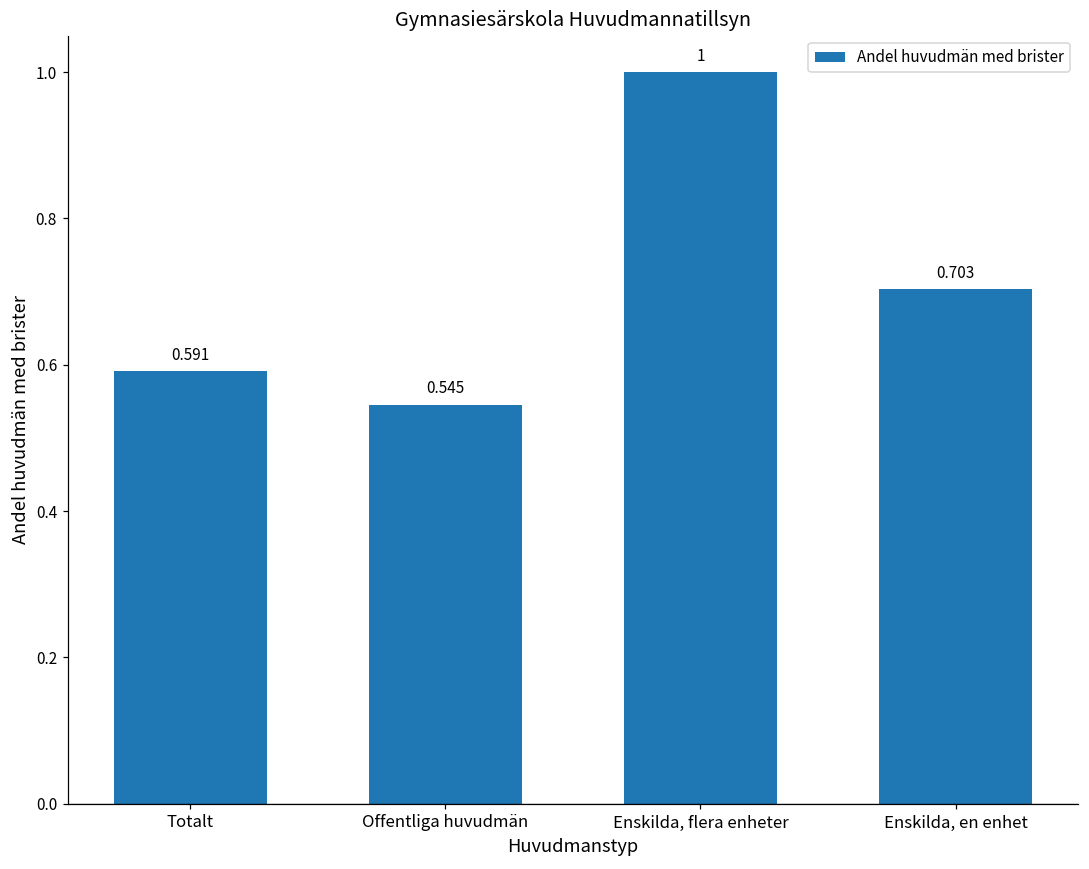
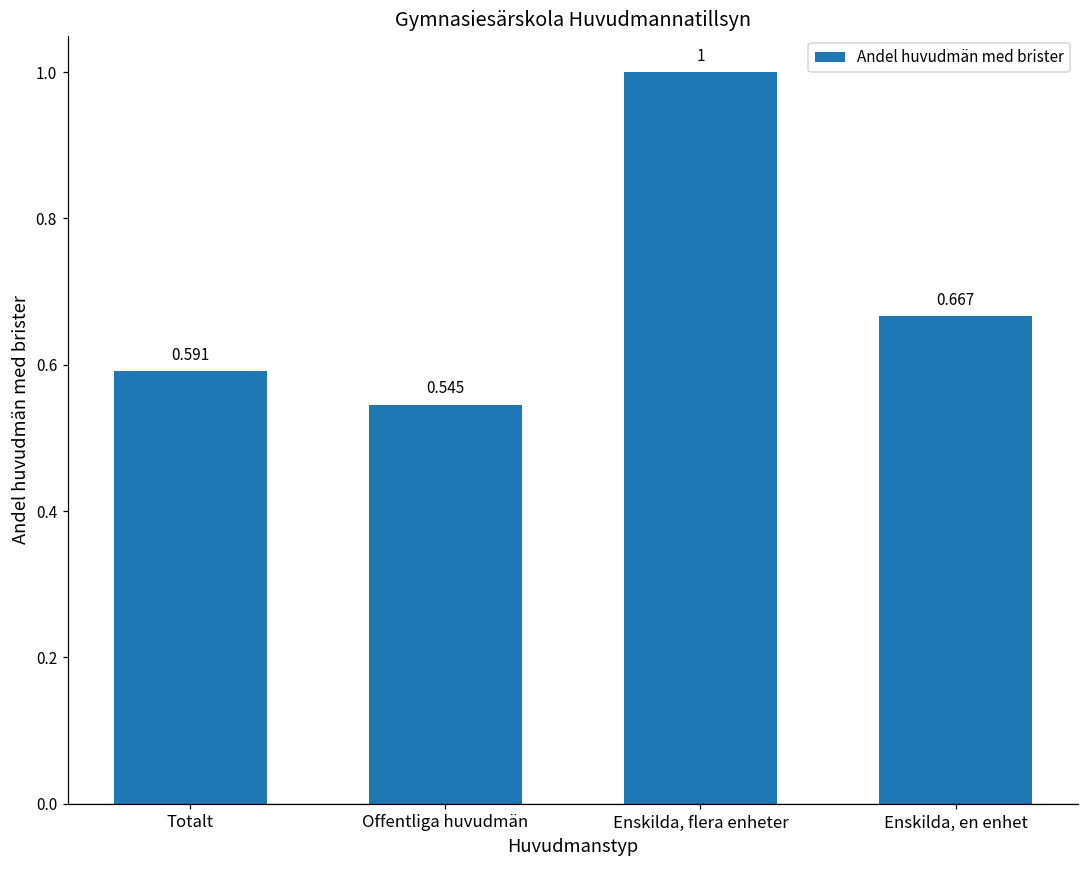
Enskilda, en enhet: 0.703 -> 0.667
